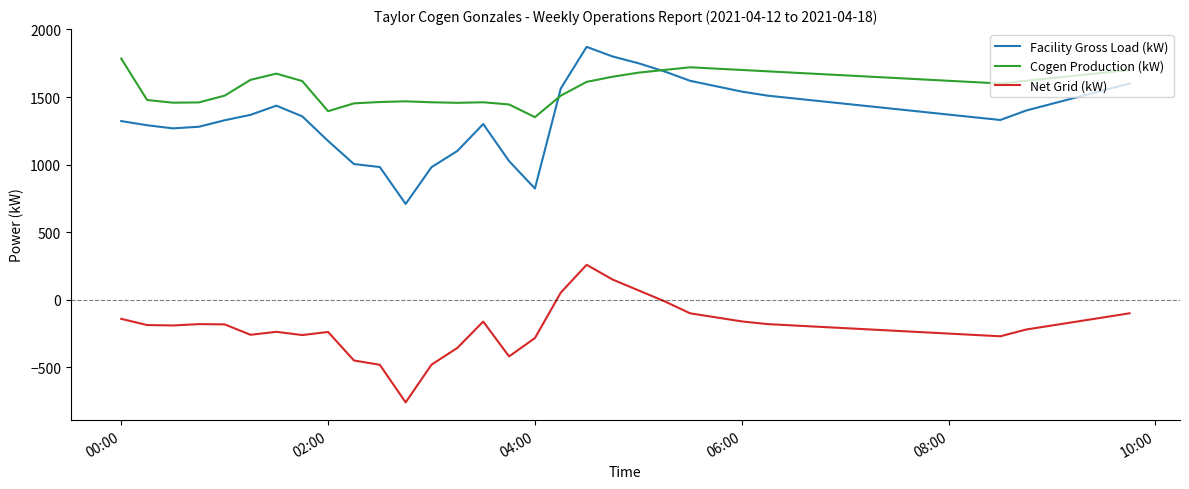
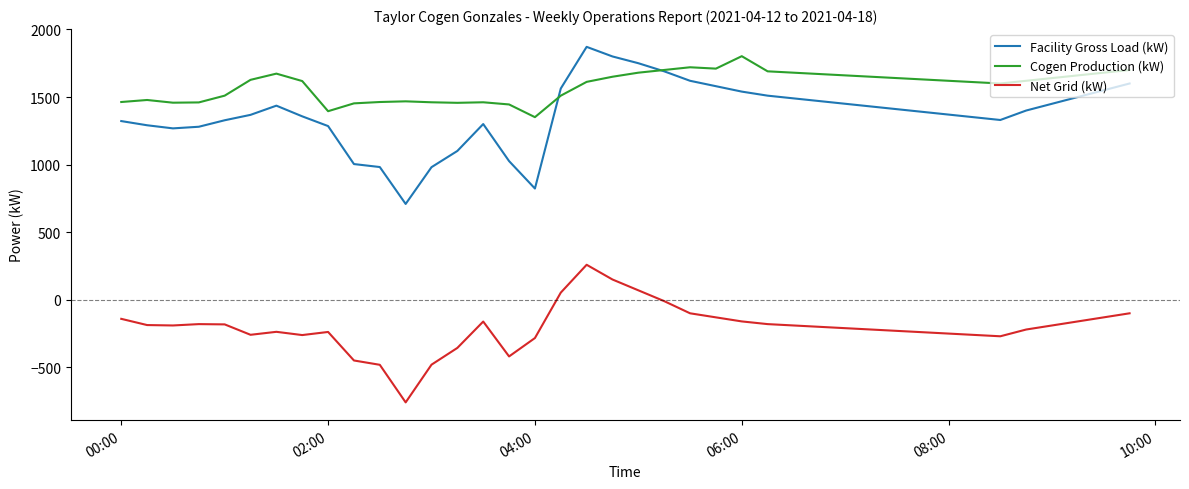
Cogen Production (kW), 00:00: 1780 -> 1460
Facility Gross Load (kW), 02:00: 1180 -> 1290
Cogen Production (kW), 06:00: 1700 -> 1800
